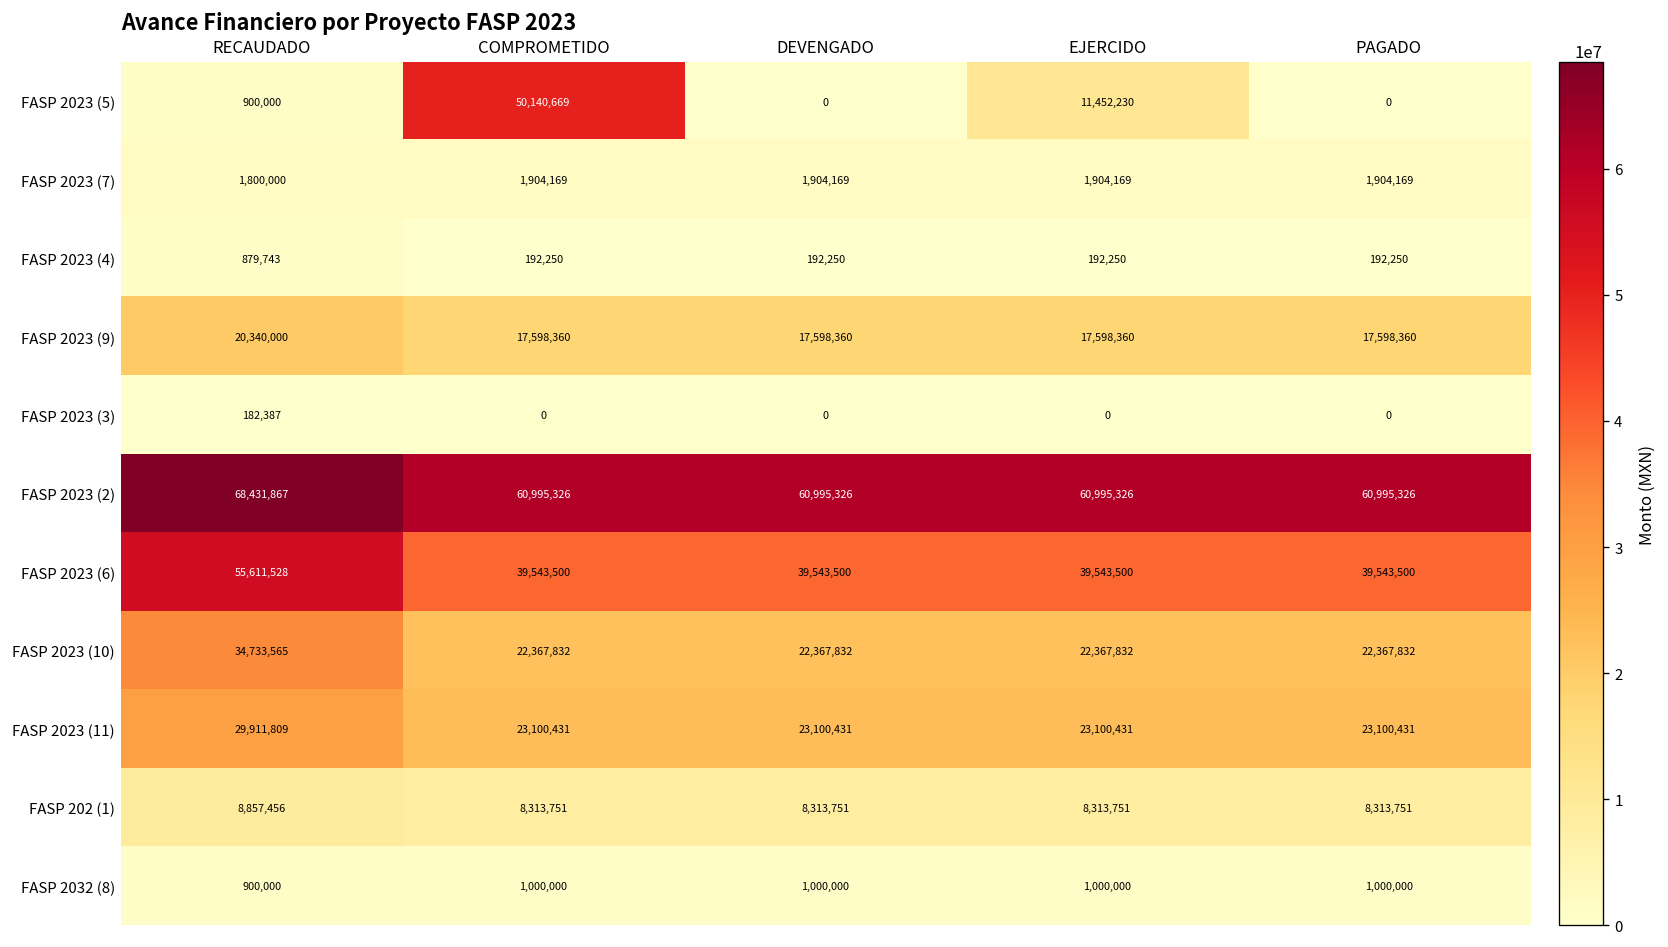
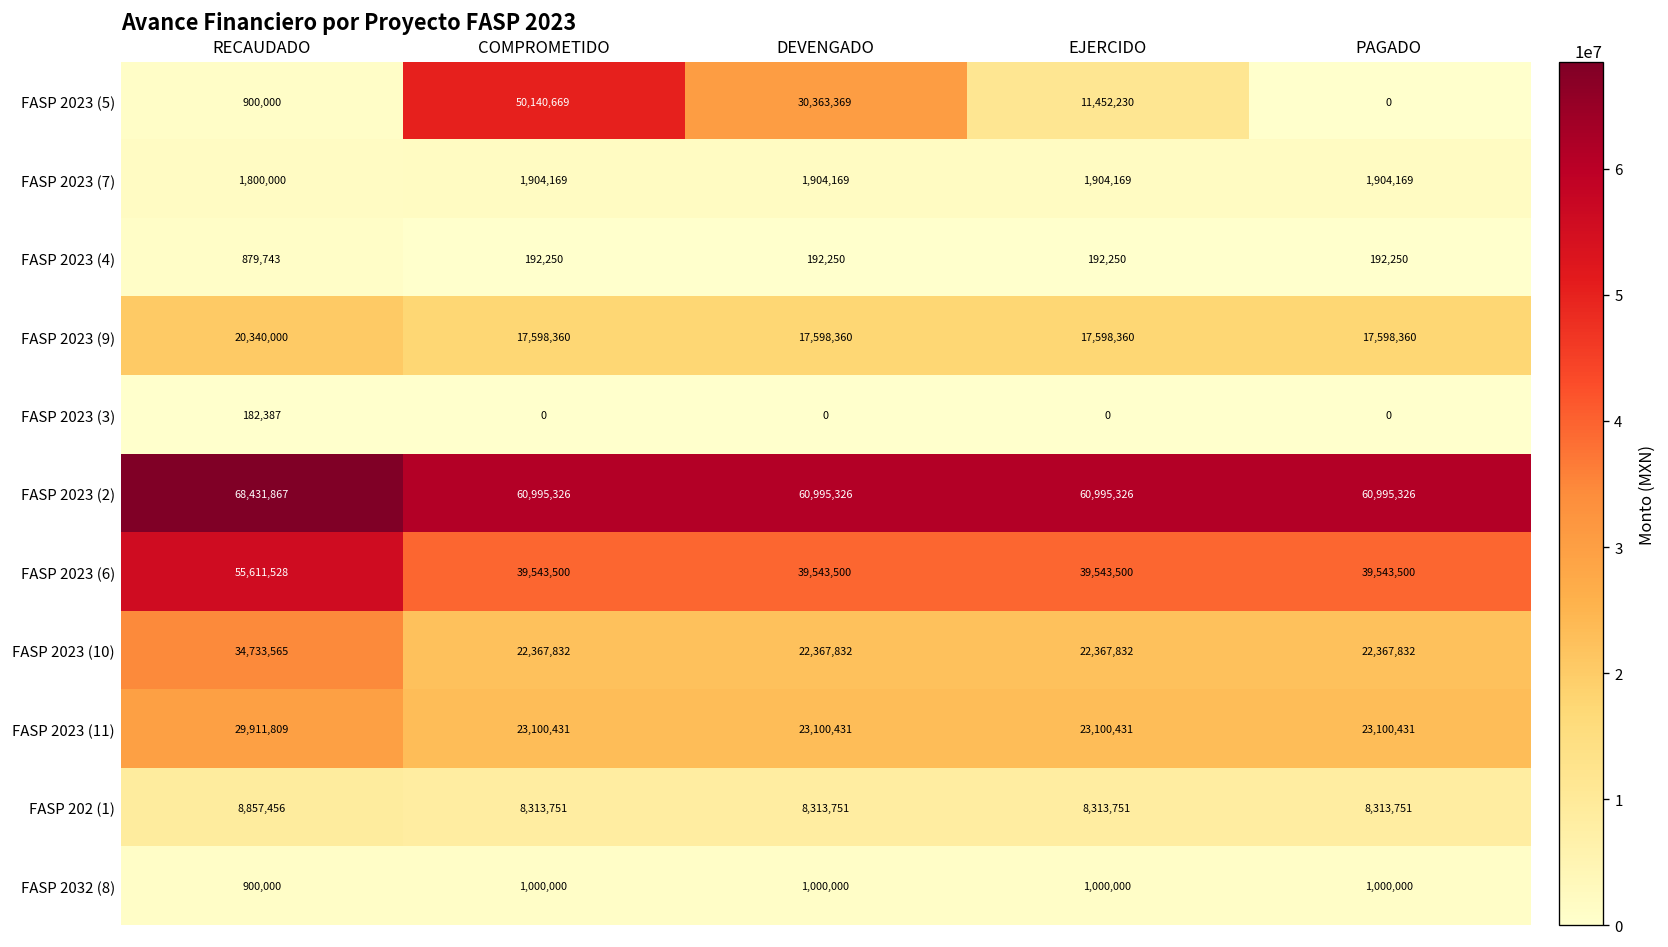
FASP 2023 (5), DEVENGADO: 0 -> 30,363,369
